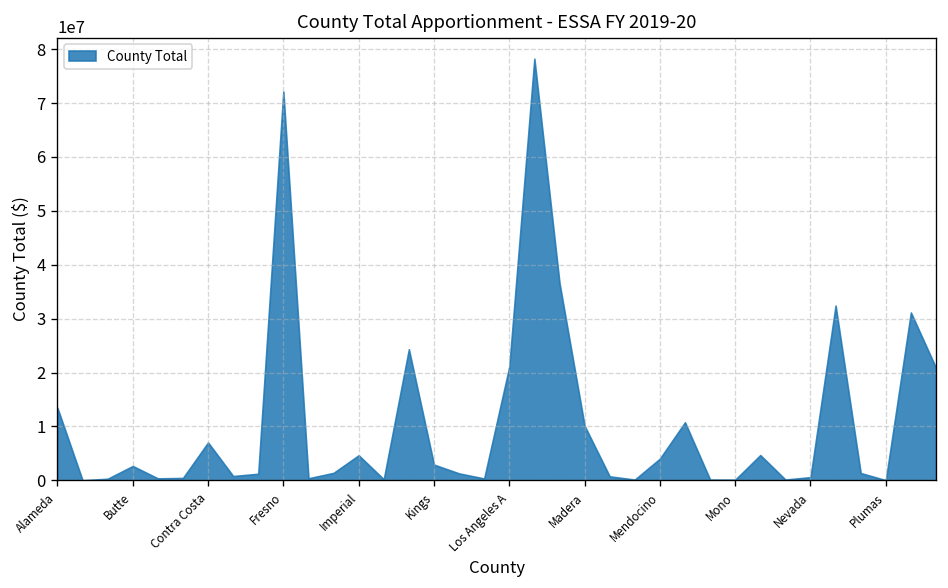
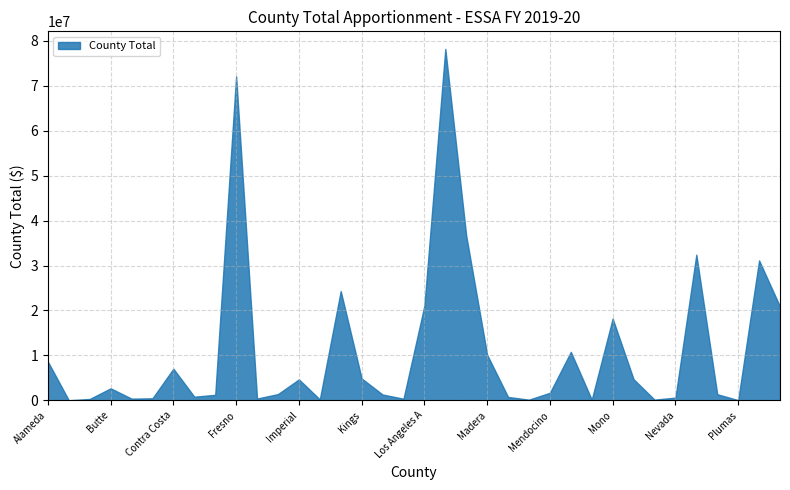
Alameda: 13000000 -> 9000000
Kings: 3000000 -> 5000000
Mendocino: 4000000 -> 2000000
Mono: 0 -> 18000000
